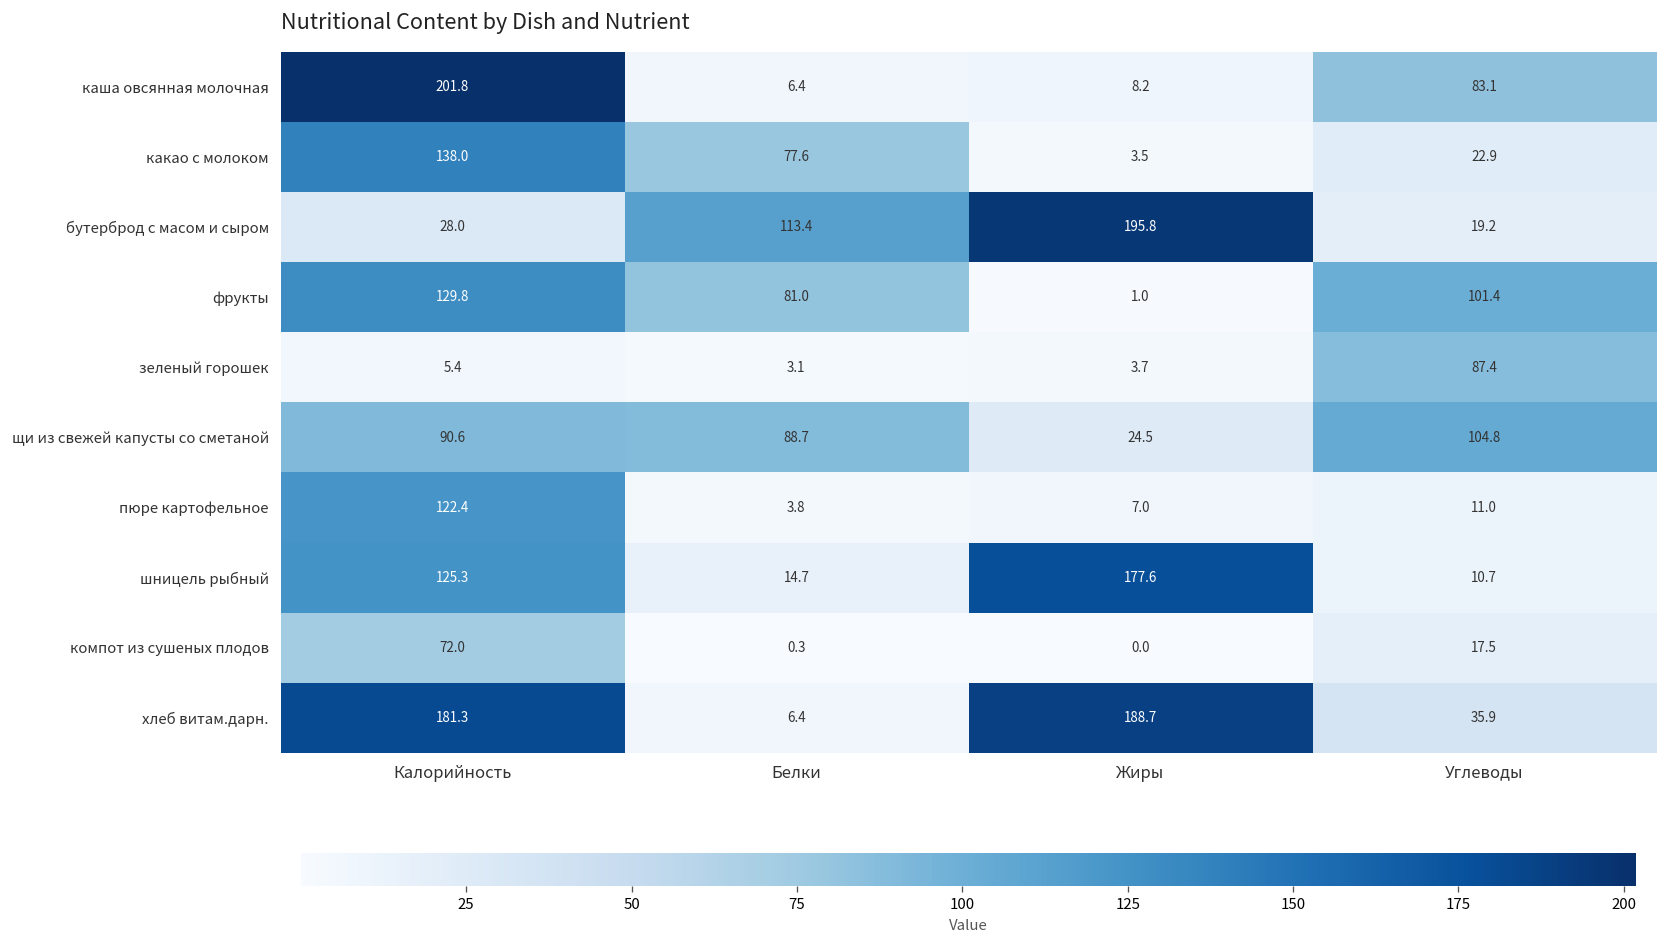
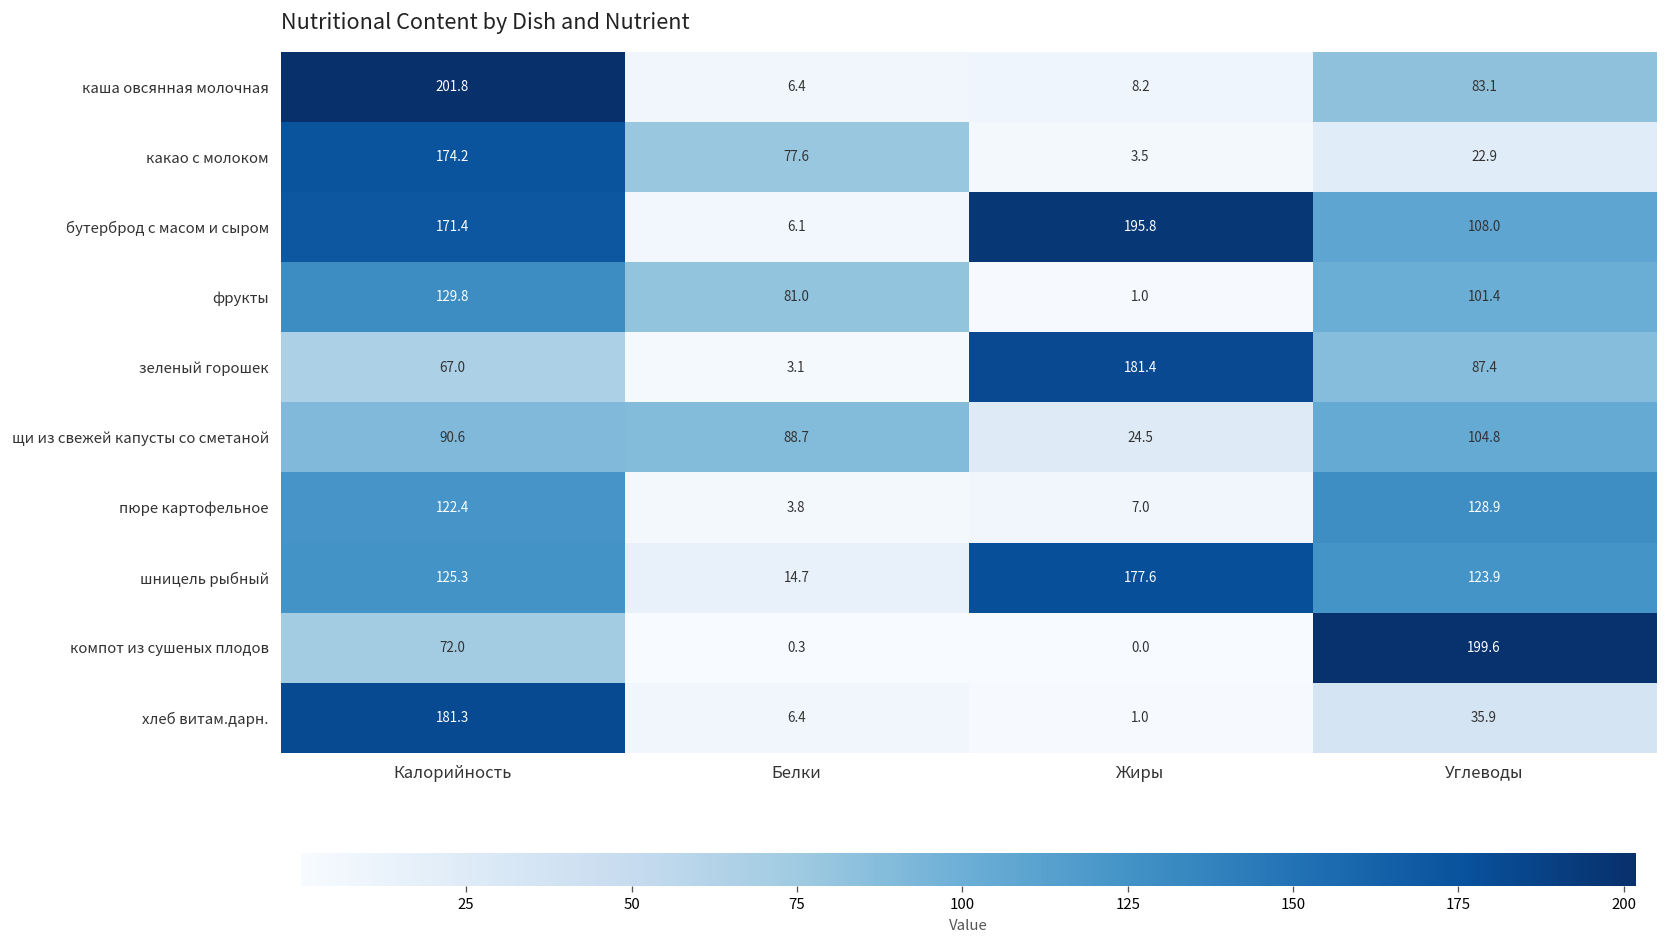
какао с молоком, Калорийность: 138.0 -> 174.2
бутерброд с масом и сыром, Калорийность: 28.0 -> 171.4
бутерброд с масом и сыром, Белки: 113.4 -> 6.1
бутерброд с масом и сыром, Углеводы: 19.2 -> 108.0
зеленый горошек, Калорийность: 5.4 -> 67.0
зеленый горошек, Жиры: 3.7 -> 181.4
пюре картофельное, Углеводы: 11.0 -> 128.9
шницель рыбный, Углеводы: 10.7 -> 123.9
компот из сушеных плодов, Углеводы: 17.5 -> 199.6
хлеб витам.дарн., Жиры: 188.7 -> 1.0
